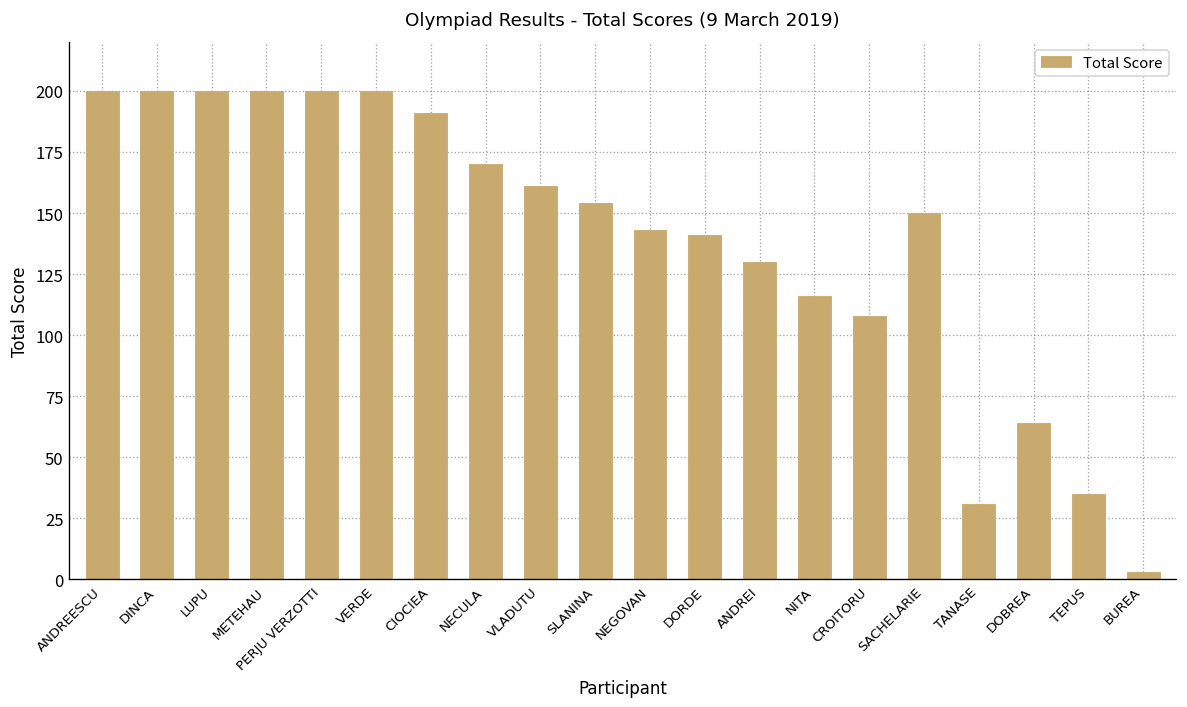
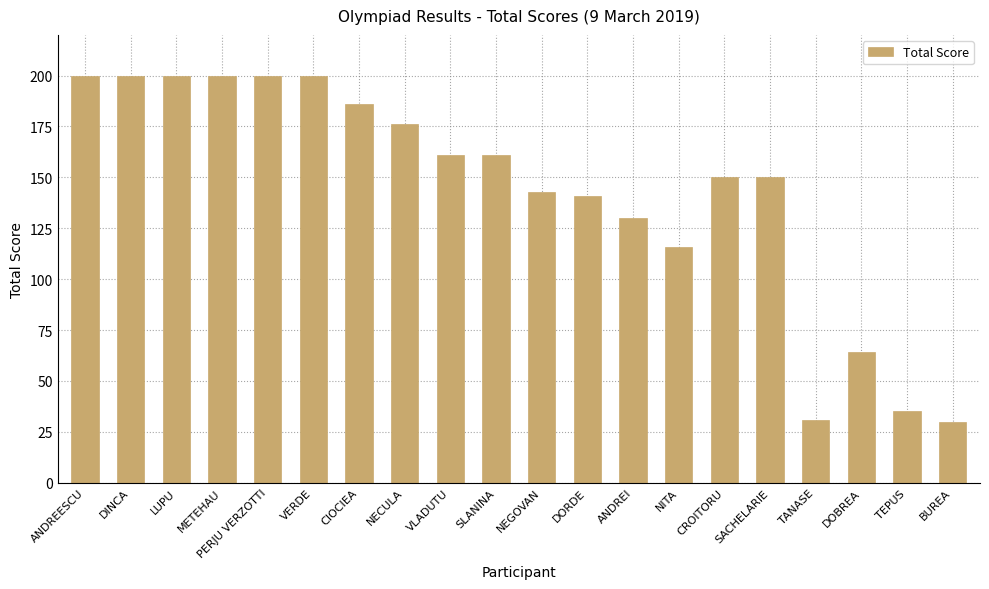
CIOCIEA: 191 -> 186
NECULA: 170 -> 176
SLANINA: 154 -> 161
CROITORU: 108 -> 150
BUREA: 3 -> 30
